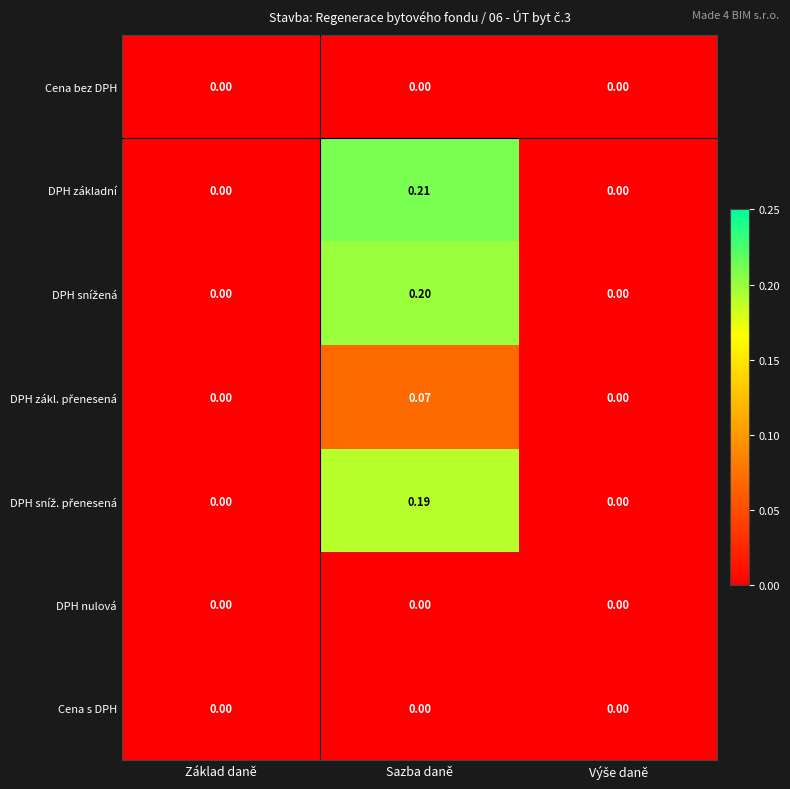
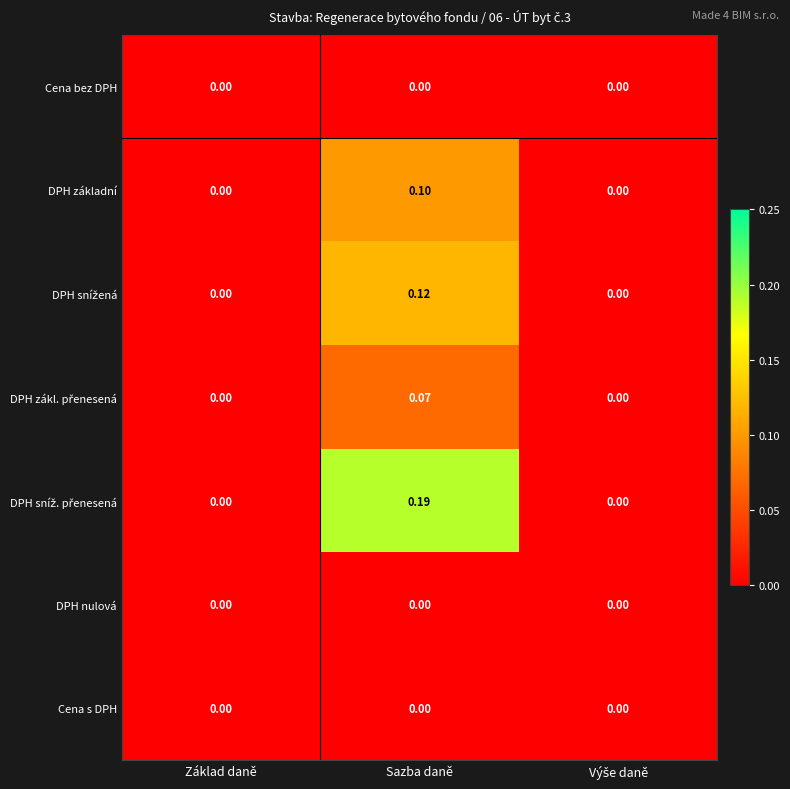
DPH základní, Sazba daně: 0.21 -> 0.10
DPH snížená, Sazba daně: 0.20 -> 0.12
